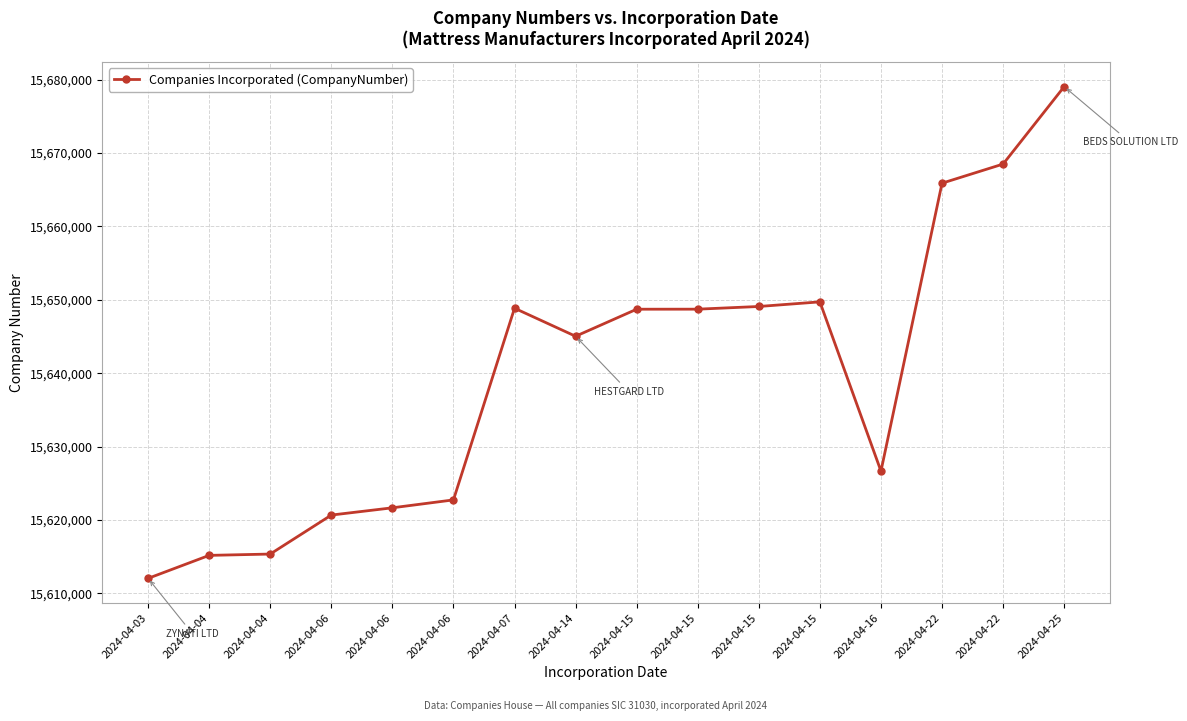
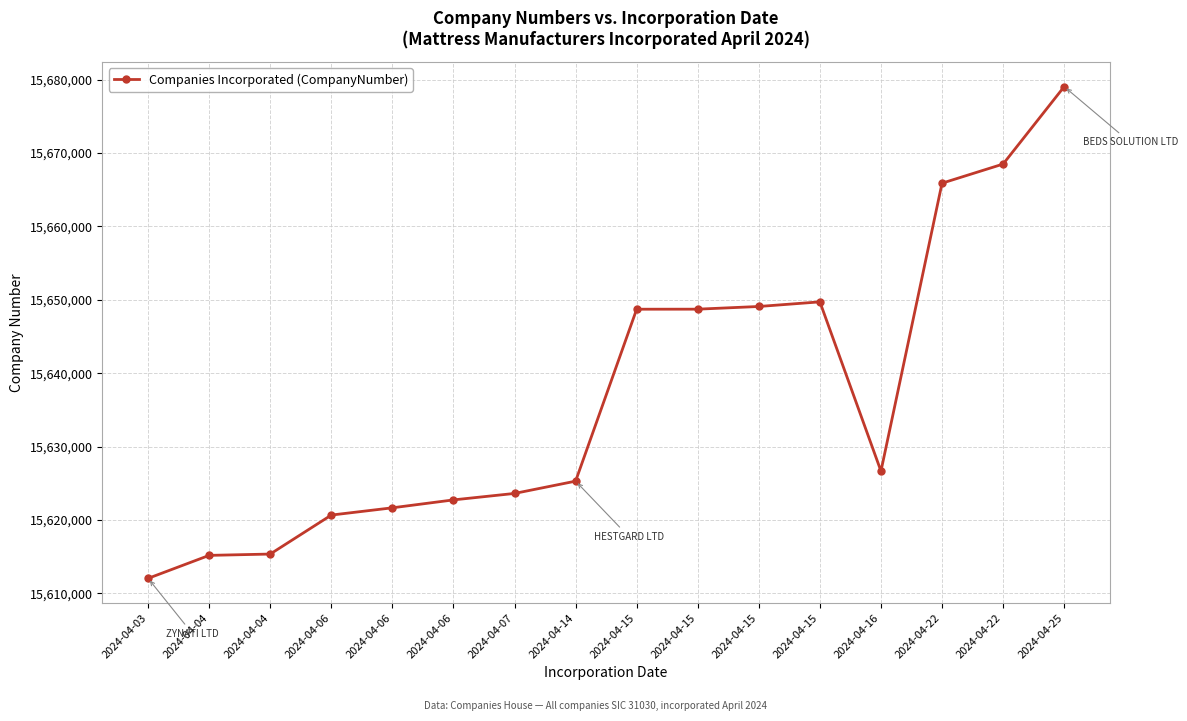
2024-04-07: 15,649,000 -> 15,624,000
2024-04-14: 15,645,000 -> 15,625,000
